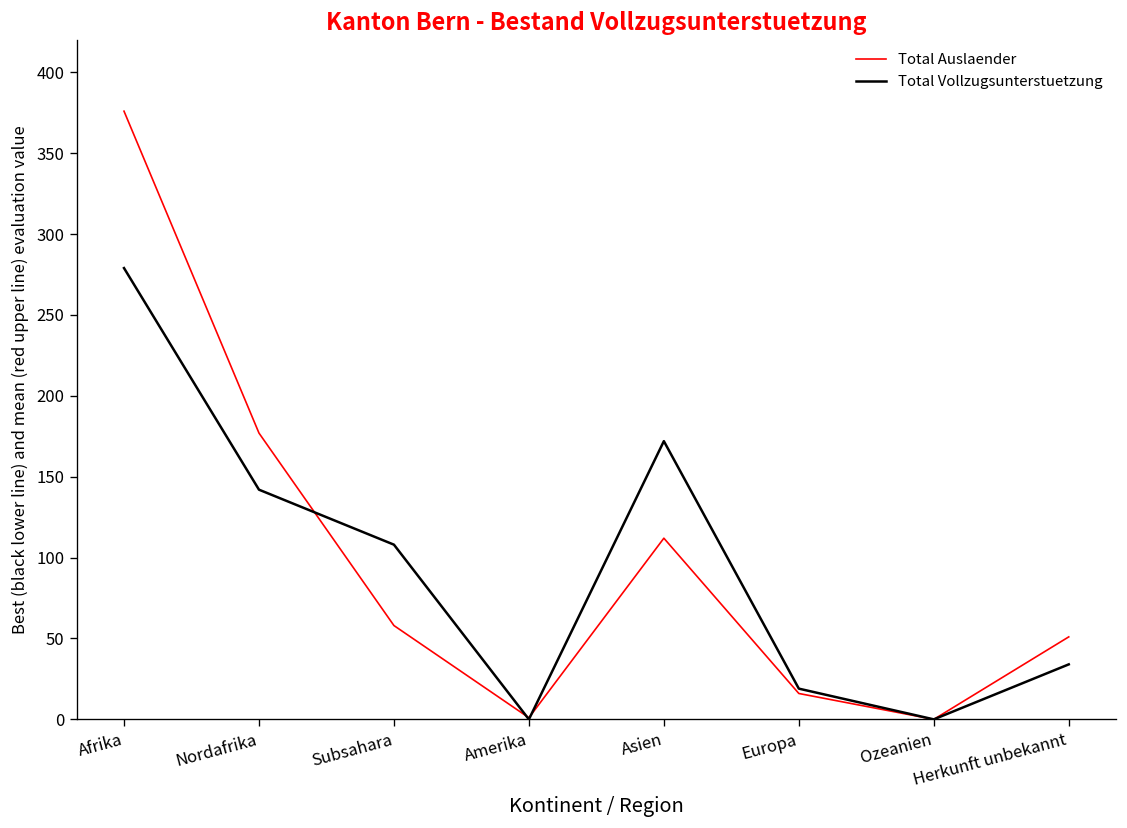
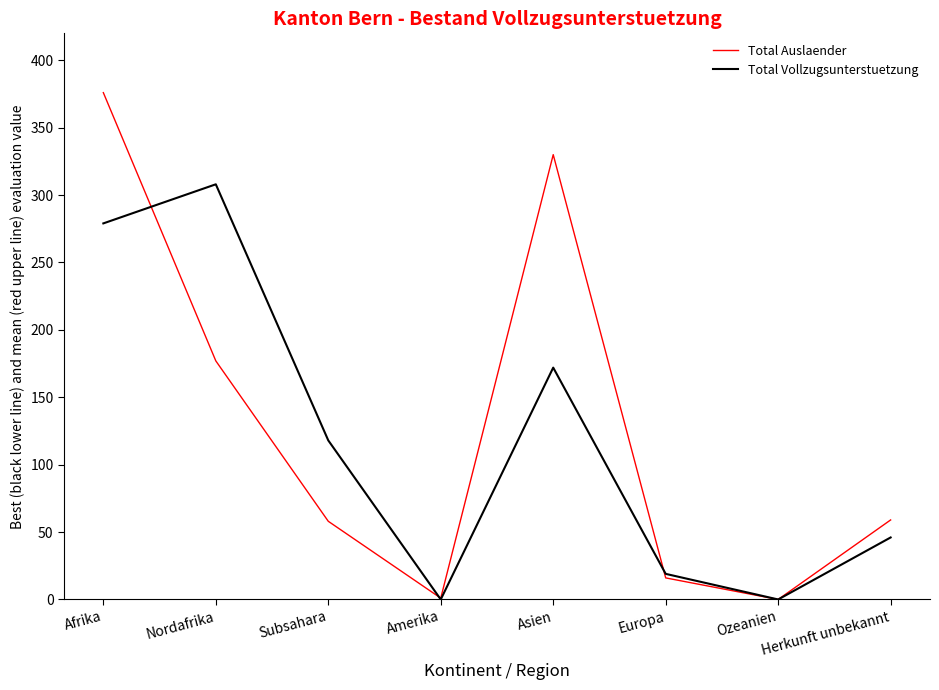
Total Vollzugsunterstuetzung, Nordafrika: 142 -> 308
Total Vollzugsunterstuetzung, Subsahara: 108 -> 118
Total Auslaender, Asien: 112 -> 330
Total Auslaender, Herkunft unbekannt: 51 -> 59
Total Vollzugsunterstuetzung, Herkunft unbekannt: 34 -> 46
